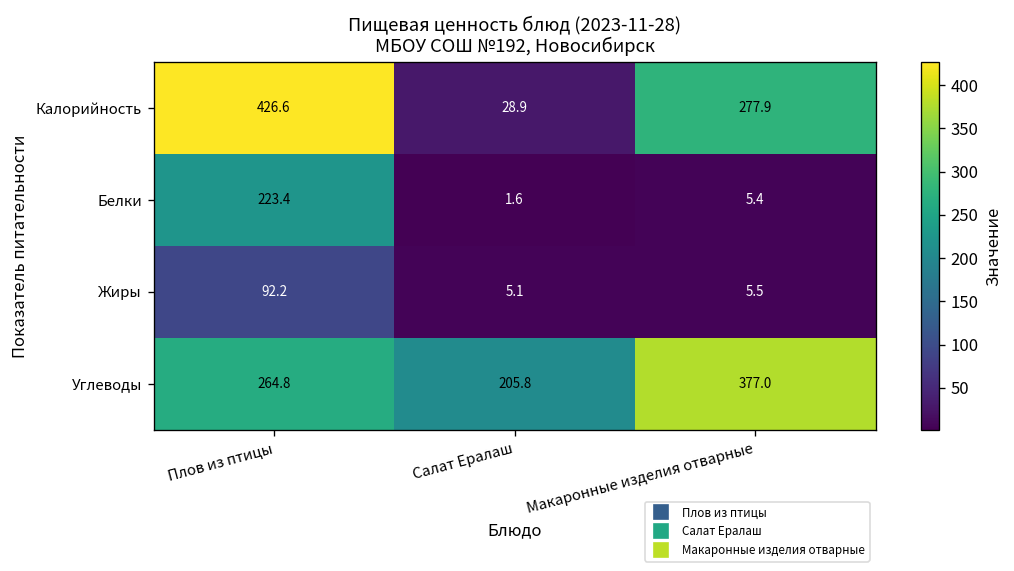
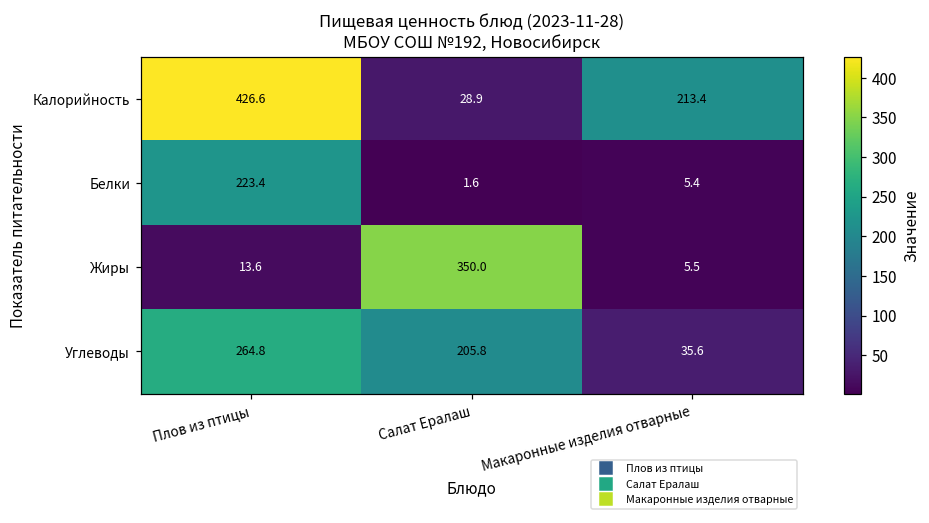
Калорийность, Макаронные изделия отварные: 277.9 -> 213.4
Жиры, Плов из птицы: 92.2 -> 13.6
Жиры, Салат Ералаш: 5.1 -> 350.0
Углеводы, Макаронные изделия отварные: 377.0 -> 35.6
